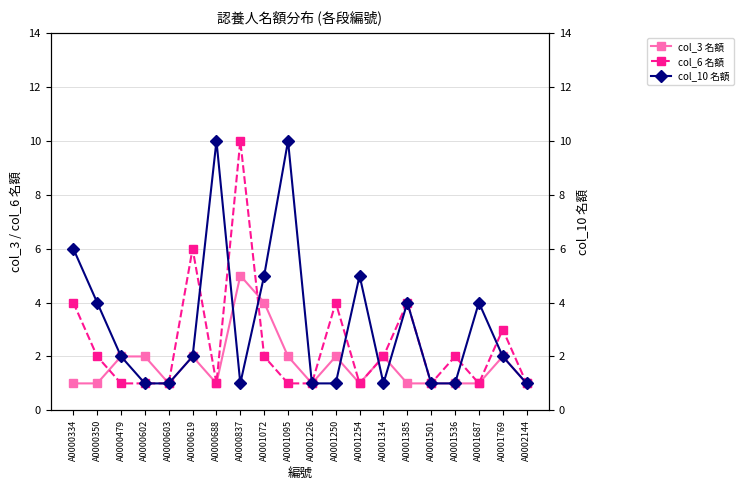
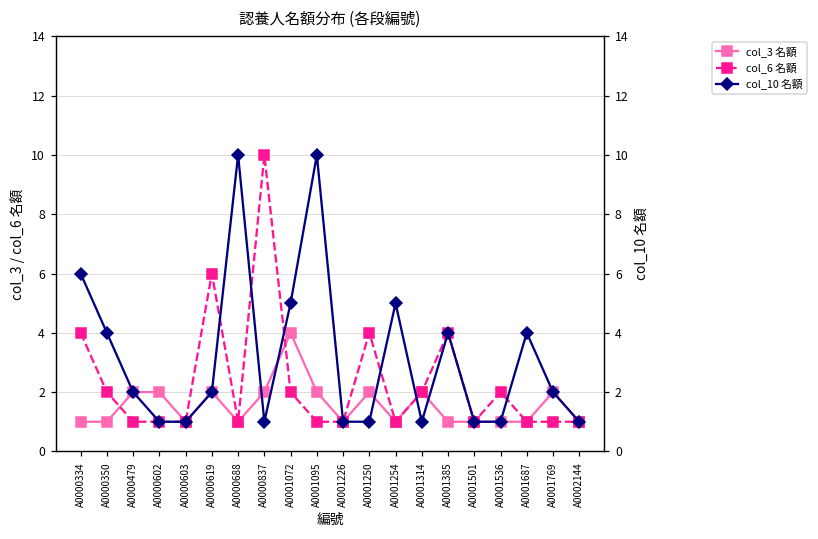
col_3 名額, A0000837: 5 -> 2
col_6 名額, A0001769: 3 -> 1
